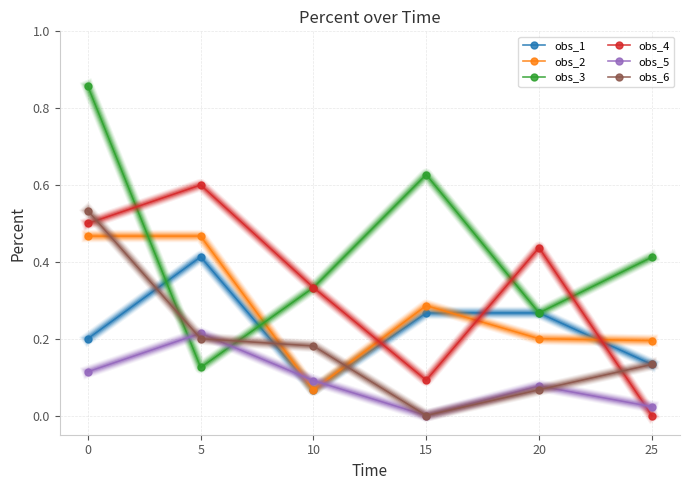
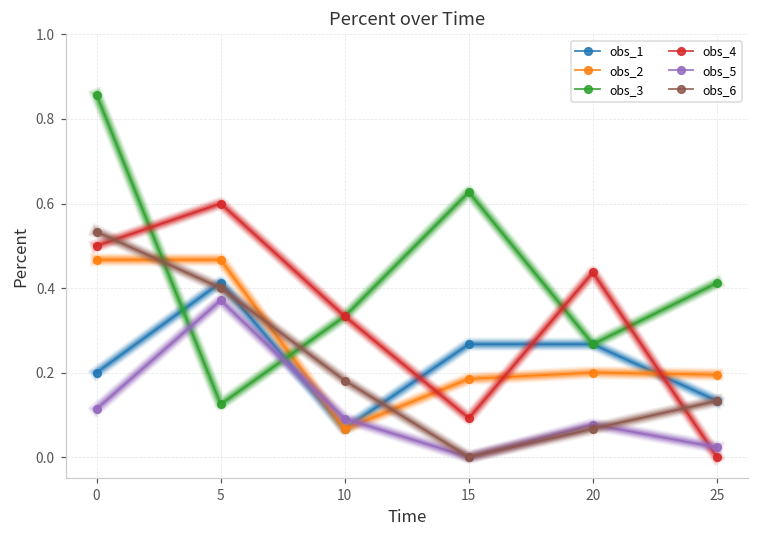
obs_5, 5: 0.21 -> 0.37
obs_6, 5: 0.2 -> 0.4
obs_2, 15: 0.29 -> 0.19
